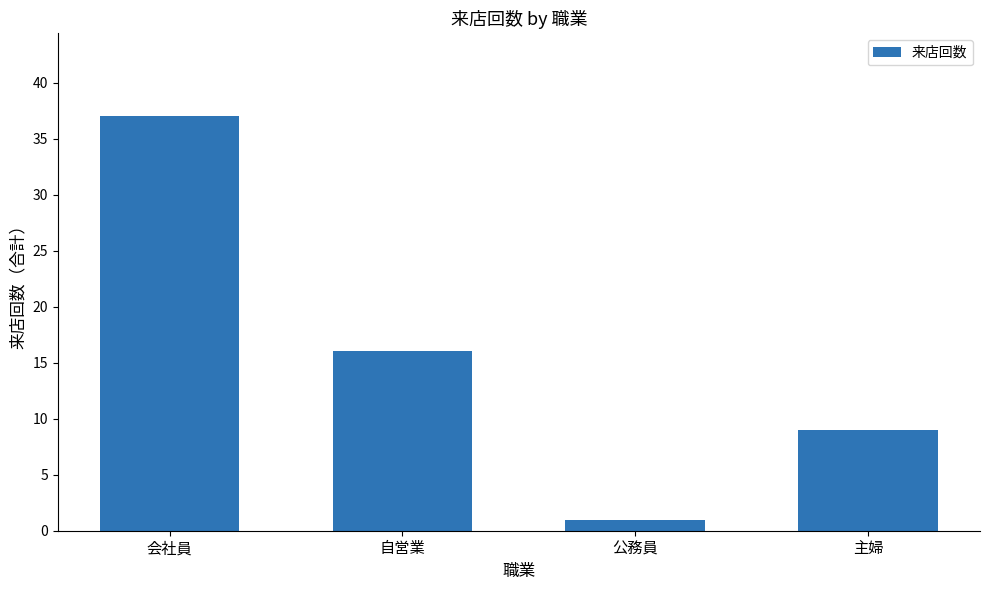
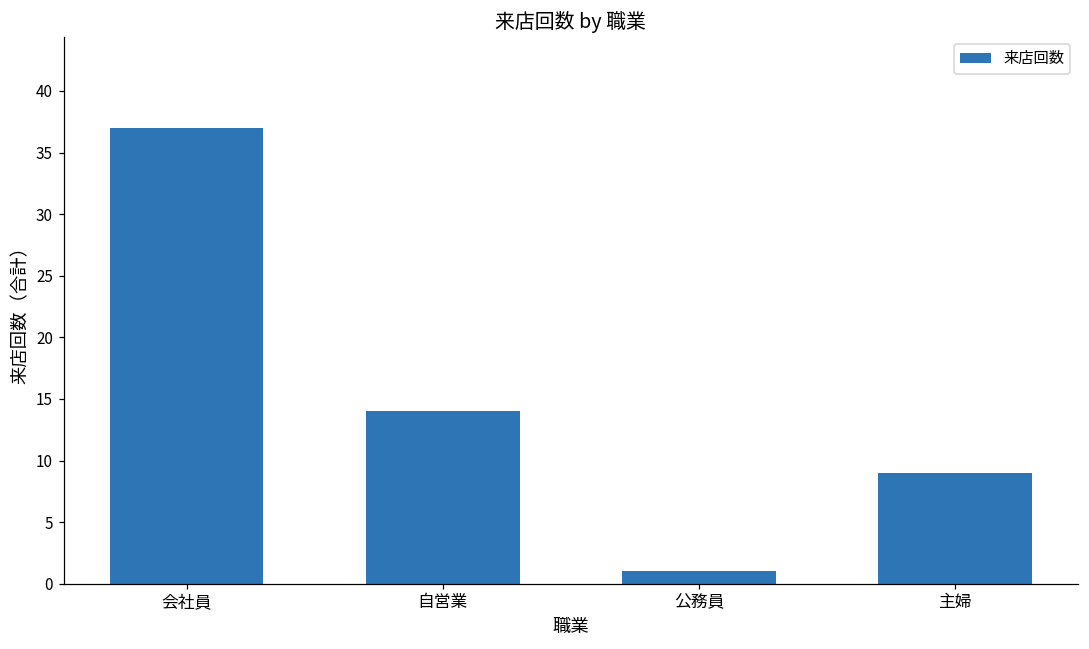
自営業: 16 -> 14
